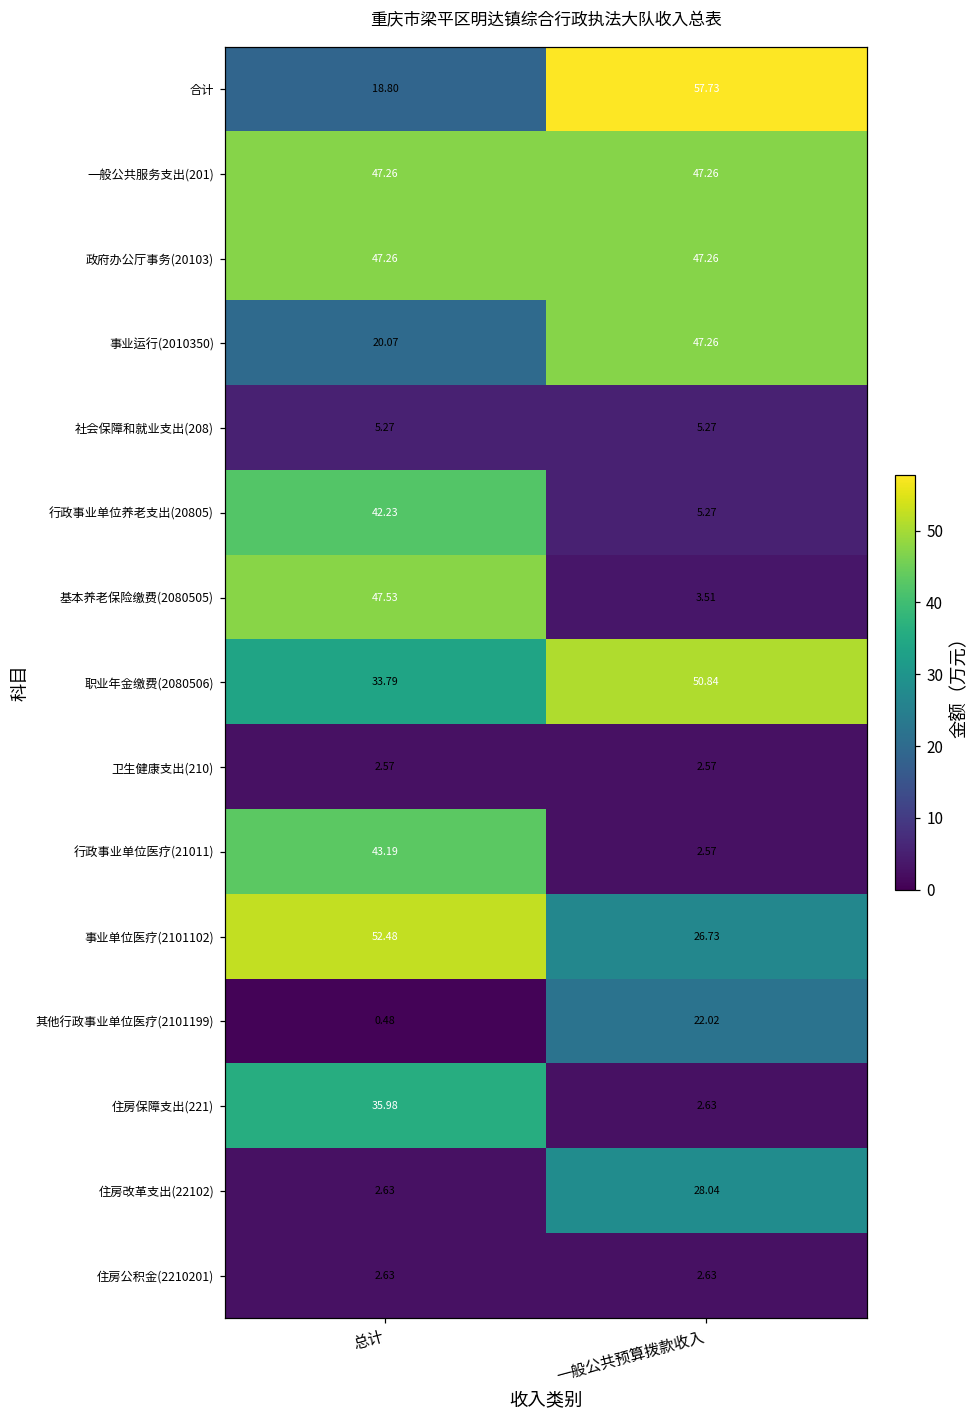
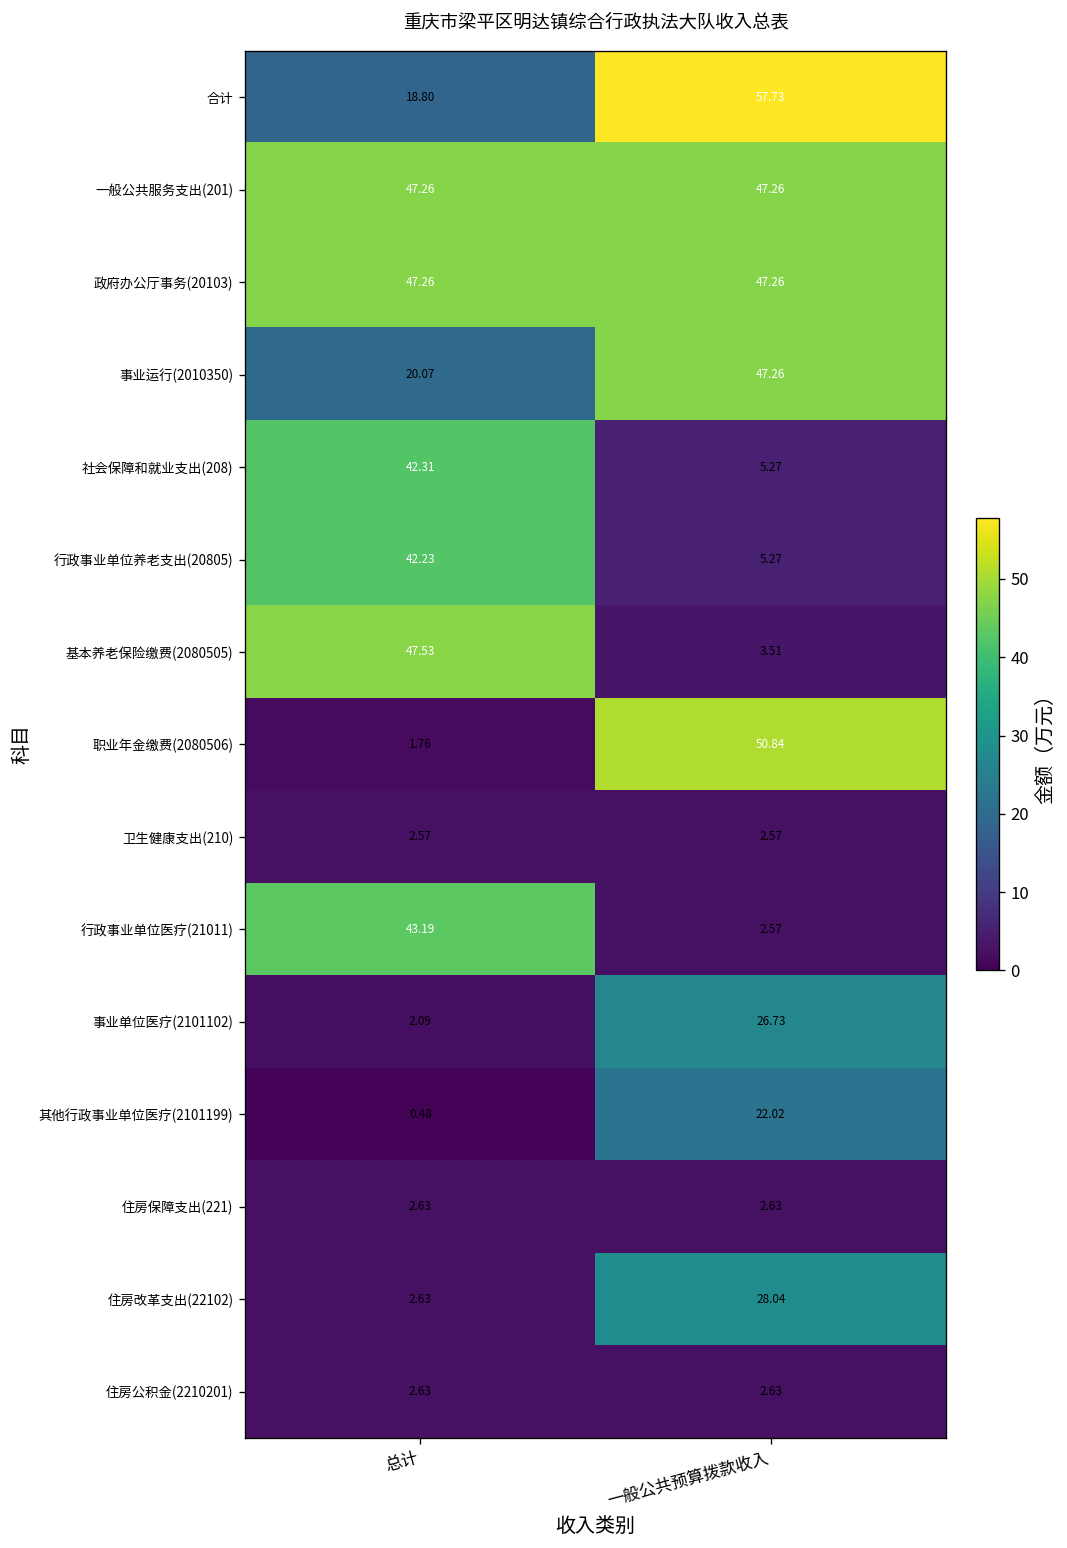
社会保障和就业支出(208), 总计: 5.27 -> 42.31
职业年金缴费(2080506), 总计: 33.79 -> 1.76
事业单位医疗(2101102), 总计: 52.48 -> 2.09
住房保障支出(221), 总计: 35.98 -> 2.63
